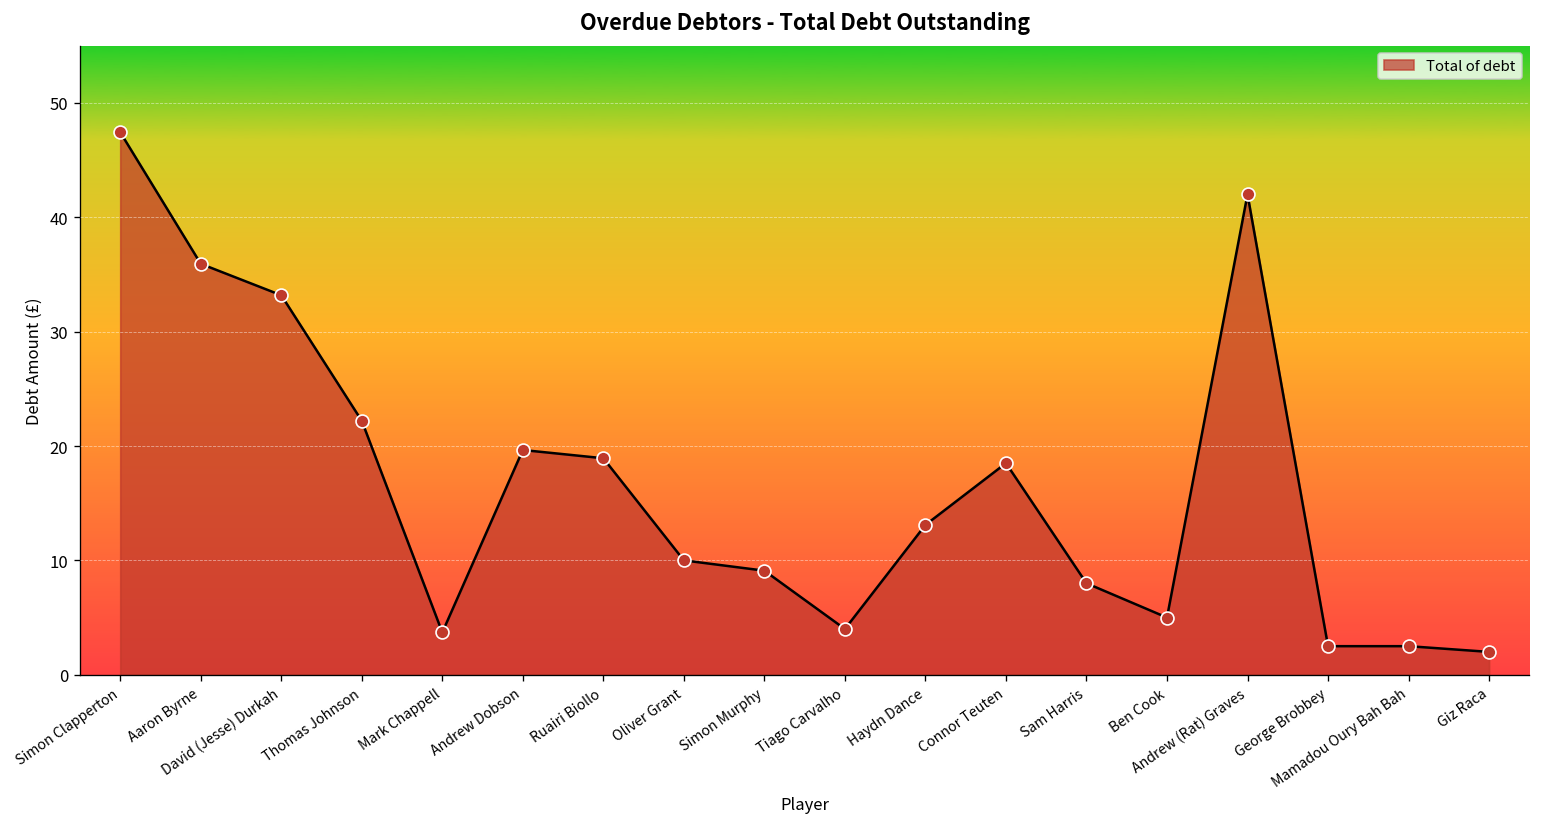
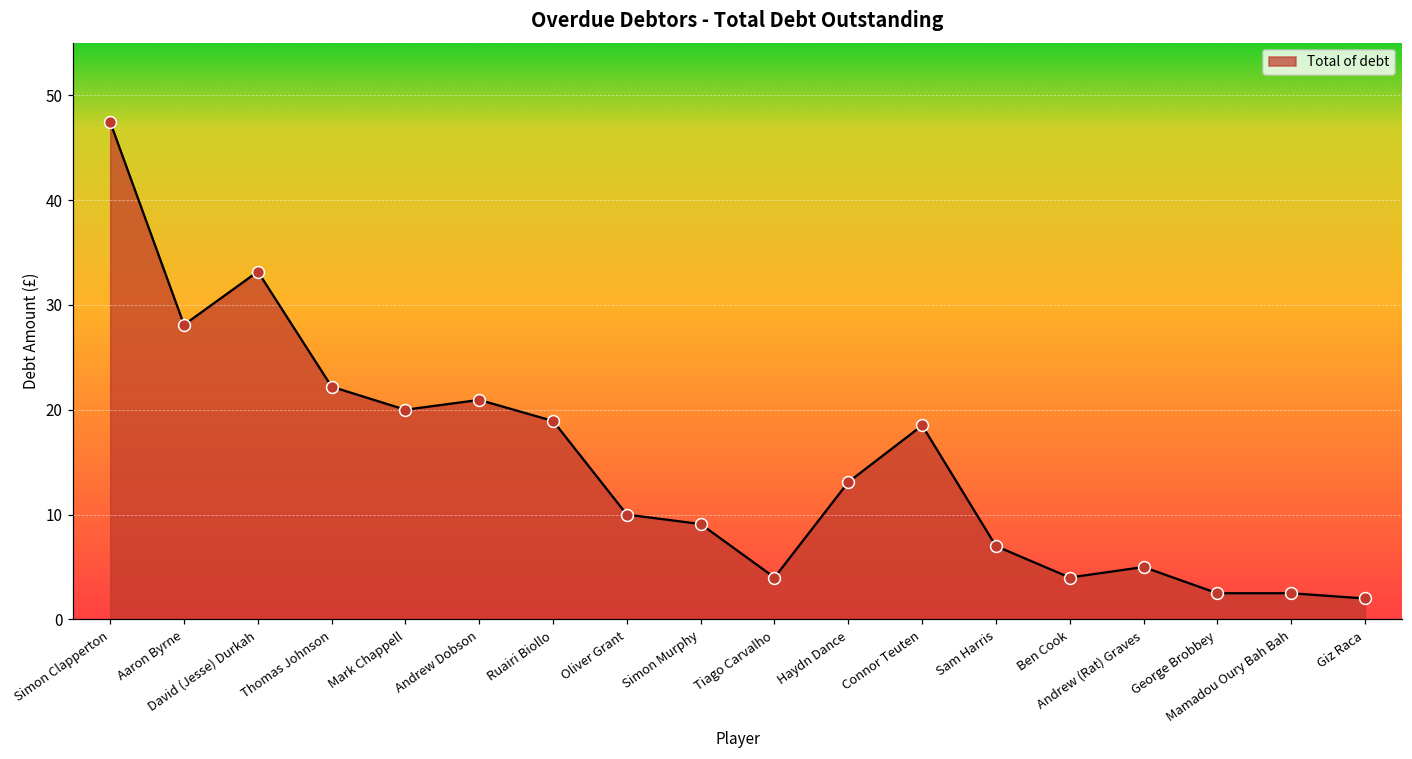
Aaron Byrne: 36 -> 28
Mark Chappell: 4 -> 20
Andrew Dobson: 20 -> 21
Sam Harris: 8 -> 7
Ben Cook: 5 -> 4
Andrew (Rat) Graves: 42 -> 5
